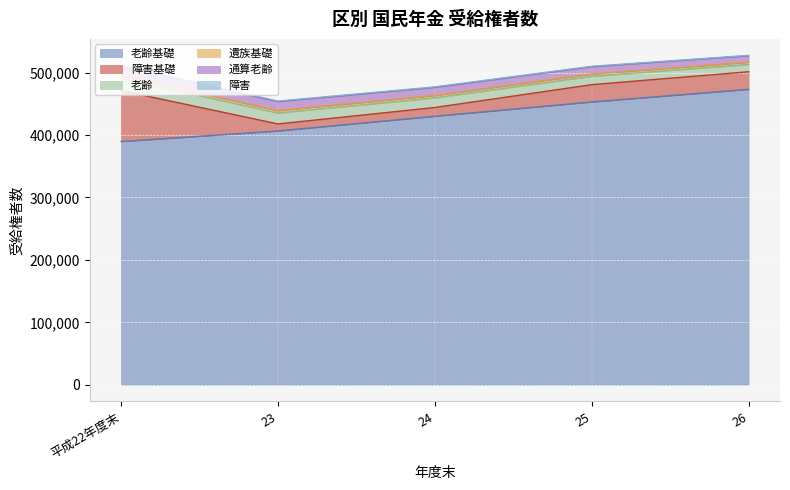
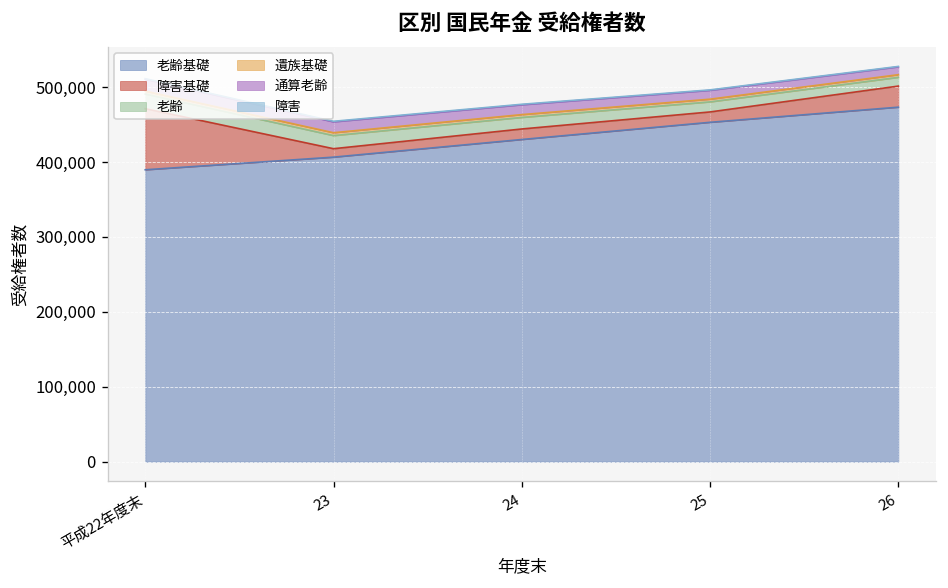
障害基礎, 25: 30,000 -> 10,000
